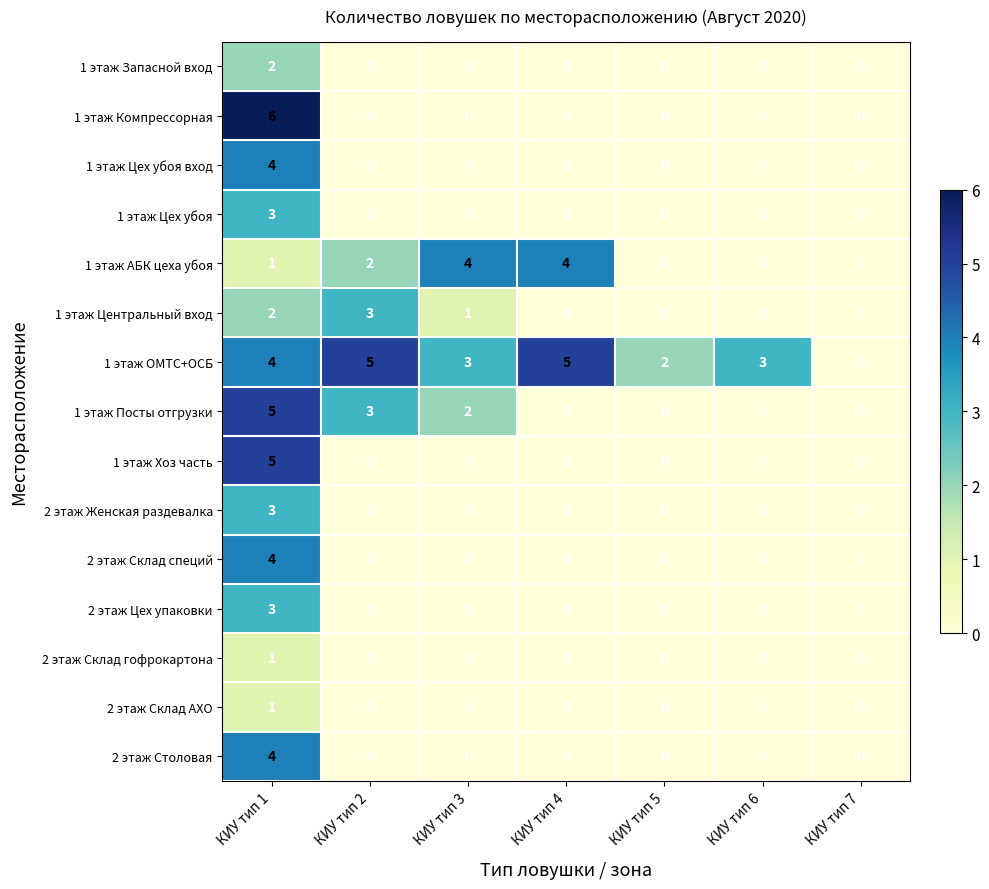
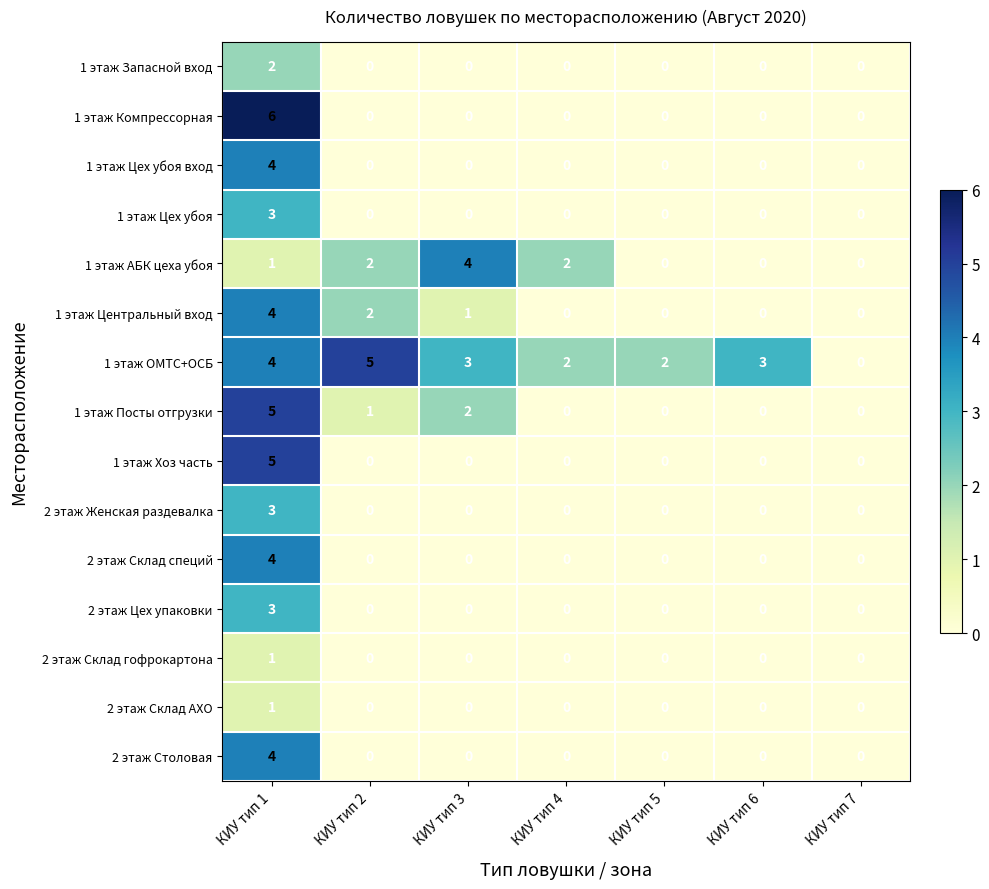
1 этаж АБК цеха убоя, КИУ тип 4: 4 -> 2
1 этаж Центральный вход, КИУ тип 1: 2 -> 4
1 этаж Центральный вход, КИУ тип 2: 3 -> 2
1 этаж ОМТС+ОСБ, КИУ тип 4: 5 -> 2
1 этаж Посты отгрузки, КИУ тип 2: 3 -> 1
